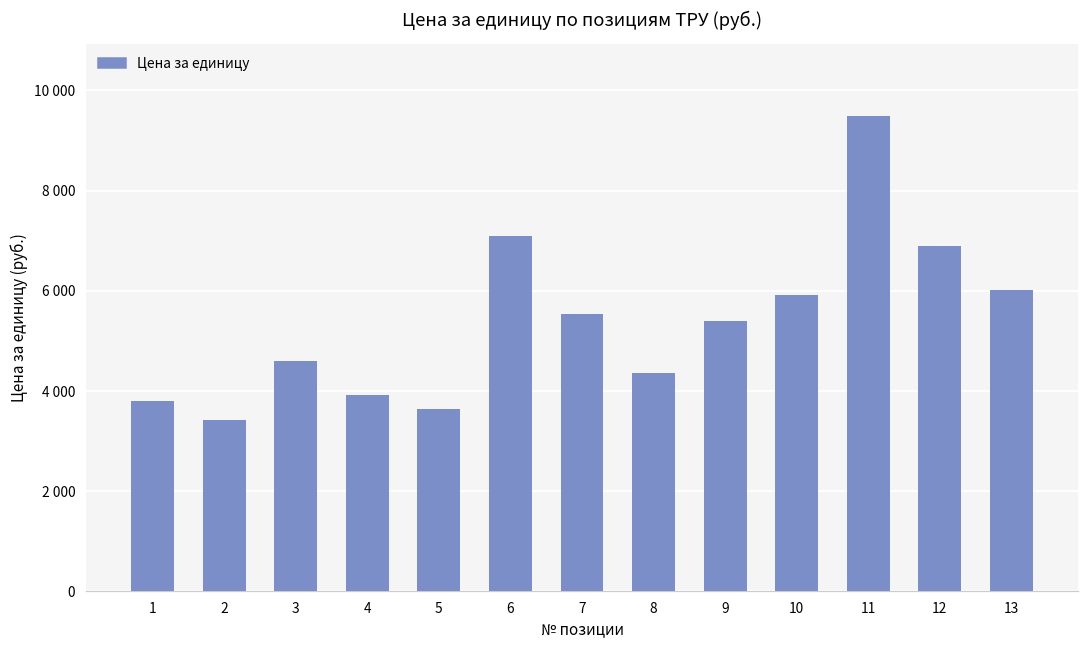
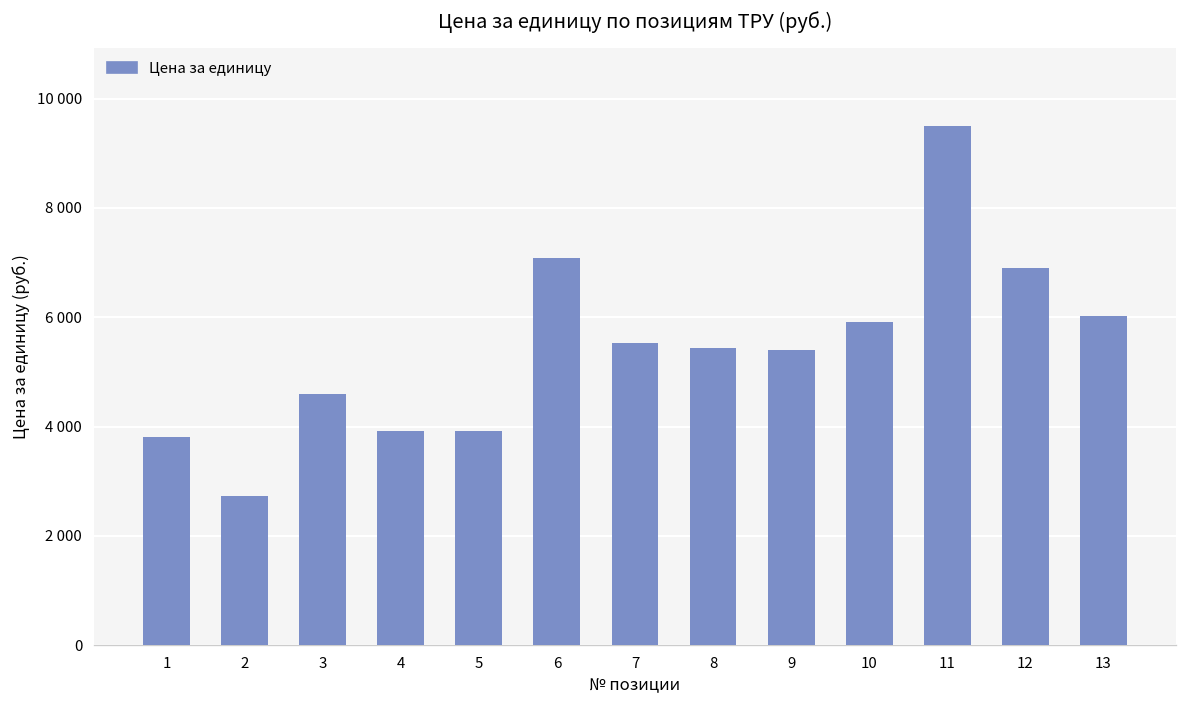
2: 3400 -> 2700
5: 3600 -> 3900
8: 4400 -> 5400
